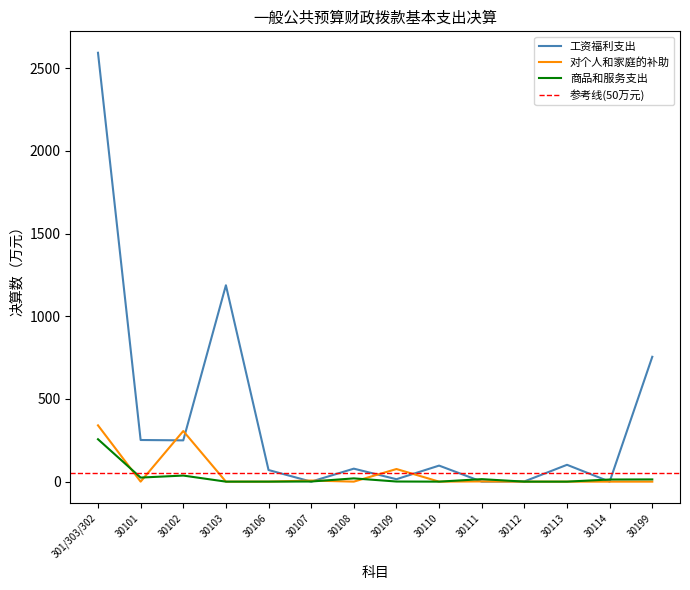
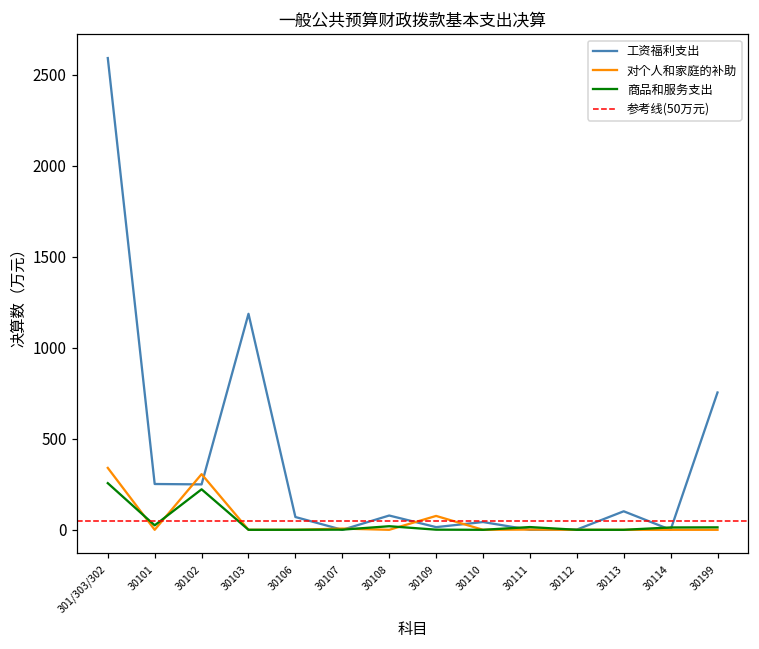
商品和服务支出, 30102: 40 -> 220
工资福利支出, 30110: 100 -> 40
